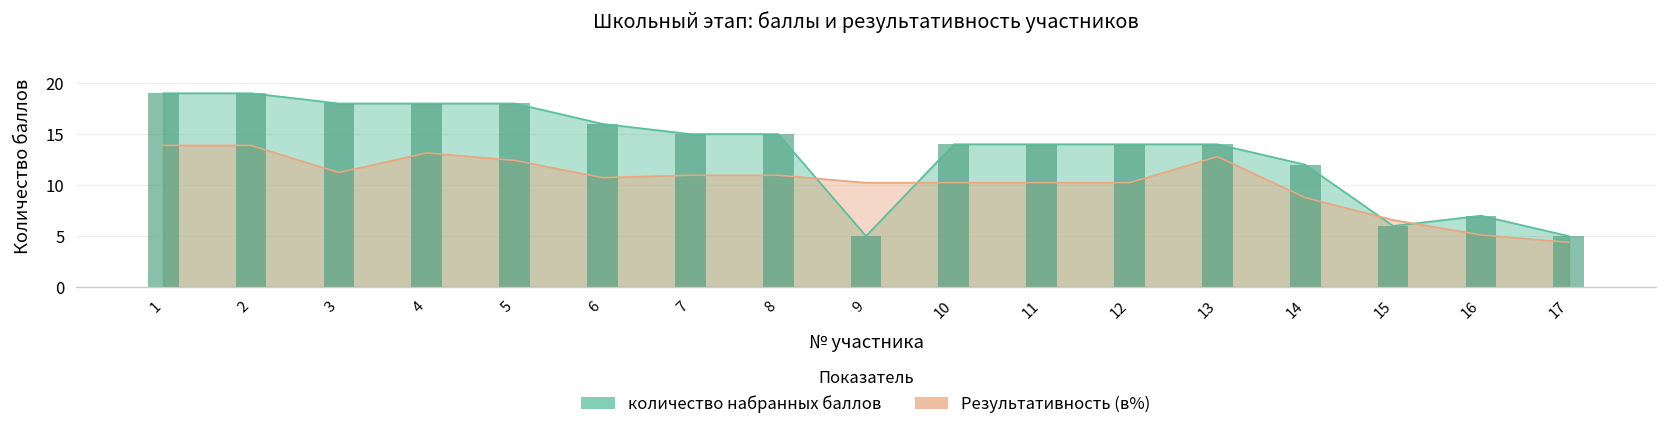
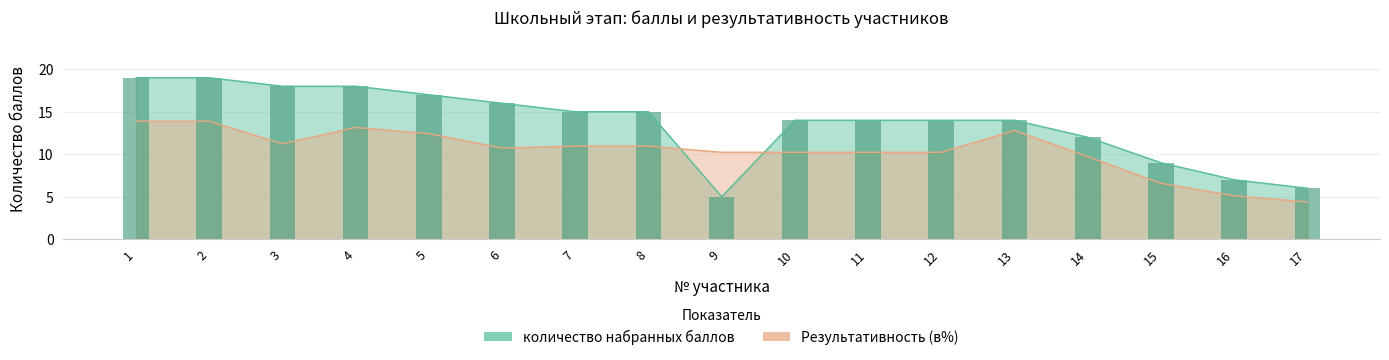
количество набранных баллов, 5: 18 -> 17
Результативность (в%), 14: 9 -> 10
количество набранных баллов, 15: 6 -> 9
количество набранных баллов, 17: 5 -> 6
